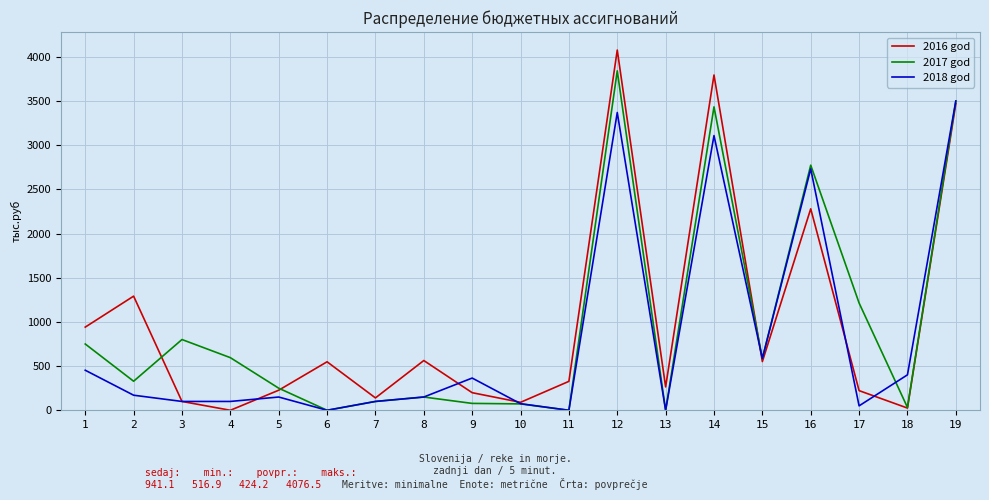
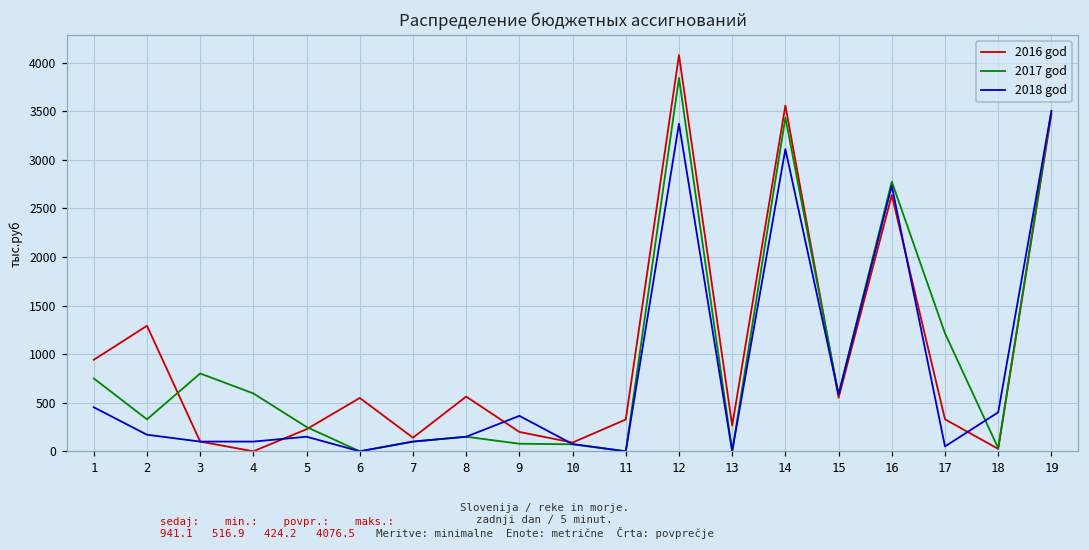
2016 god, 14: 3800 -> 3600
2016 god, 16: 2300 -> 2600
2016 god, 17: 200 -> 300
